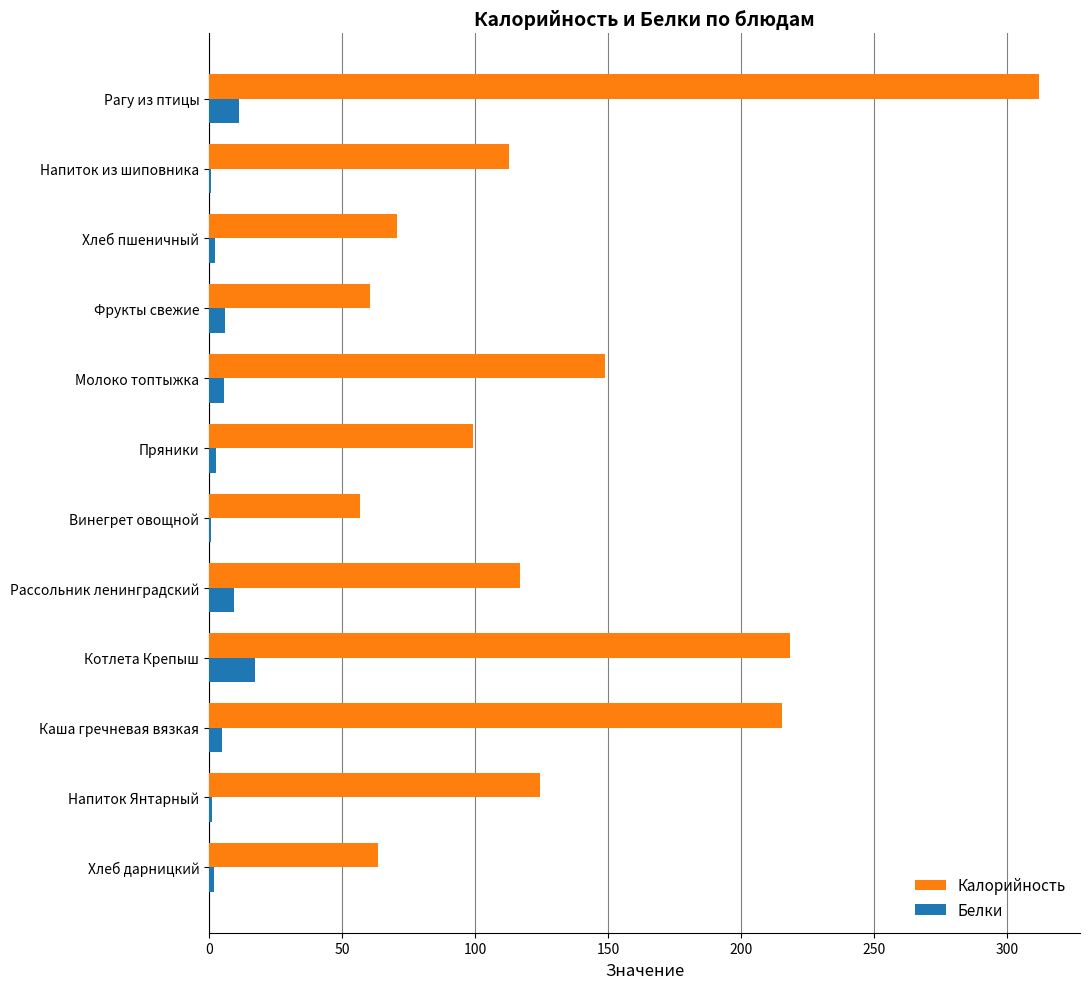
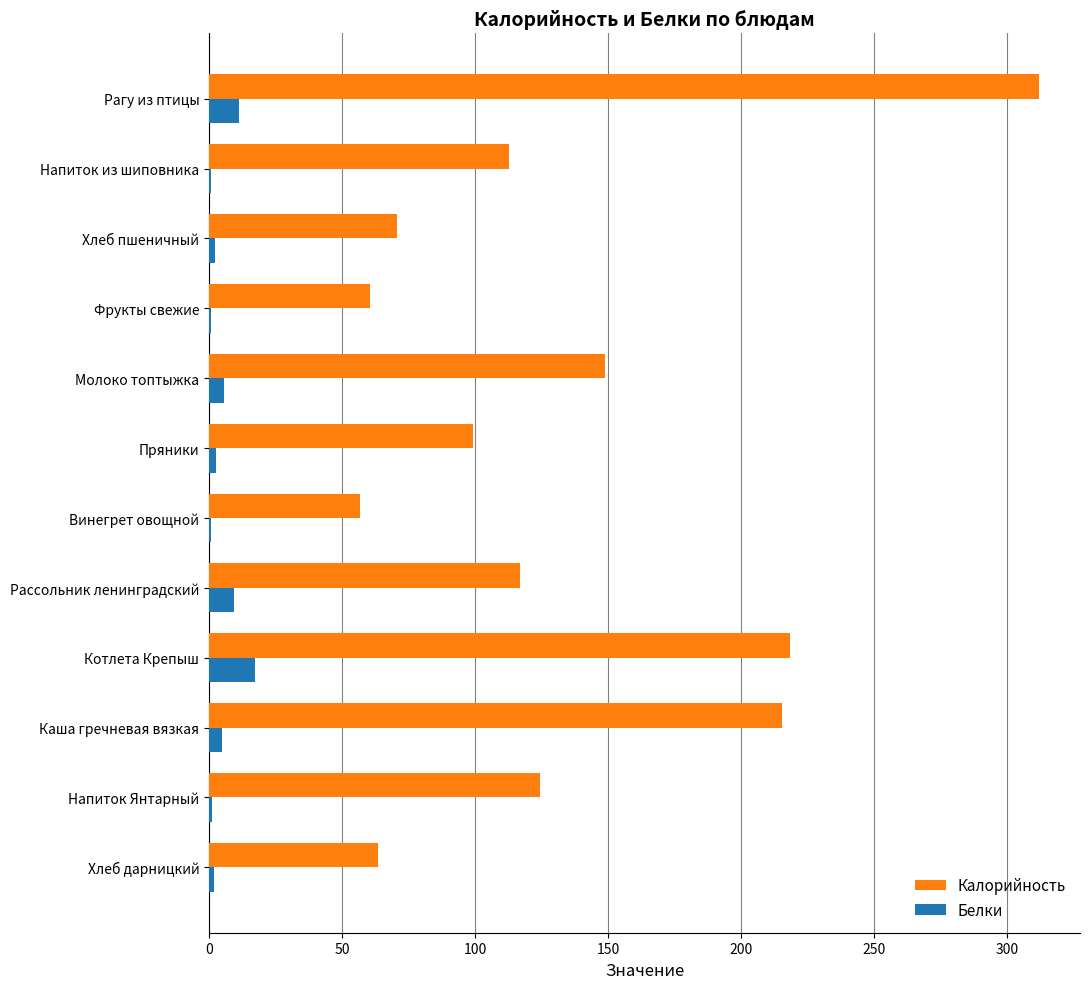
Белки, Фрукты свежие: 6 -> 1
